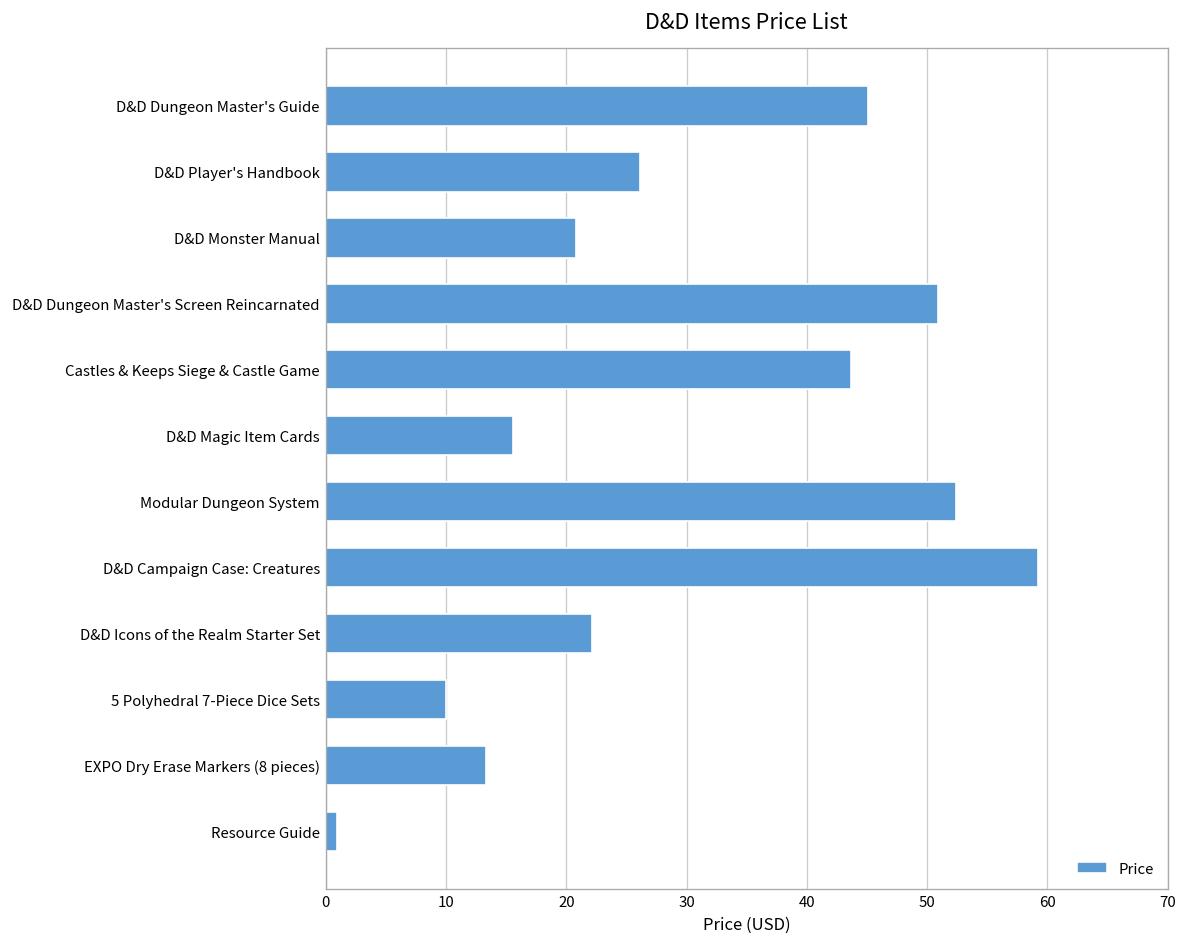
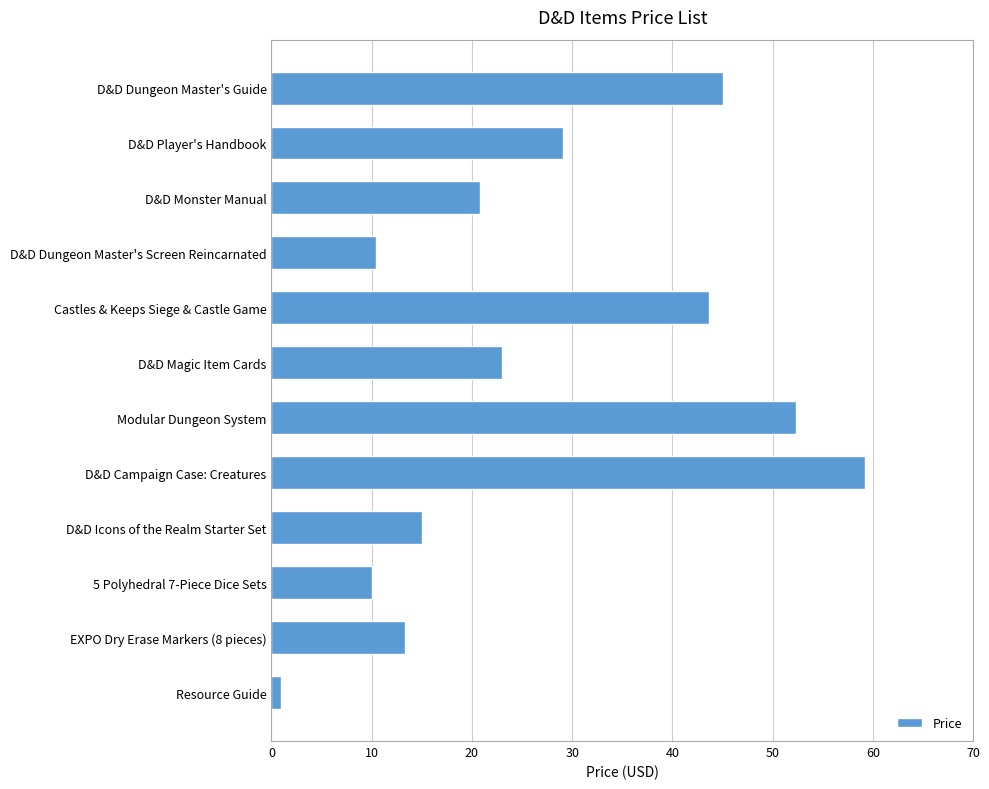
D&D Player's Handbook: 26.1 -> 29.1
D&D Dungeon Master's Screen Reincarnated: 50.9 -> 10.4
D&D Magic Item Cards: 15.6 -> 23.0
D&D Icons of the Realm Starter Set: 22.2 -> 15.0
